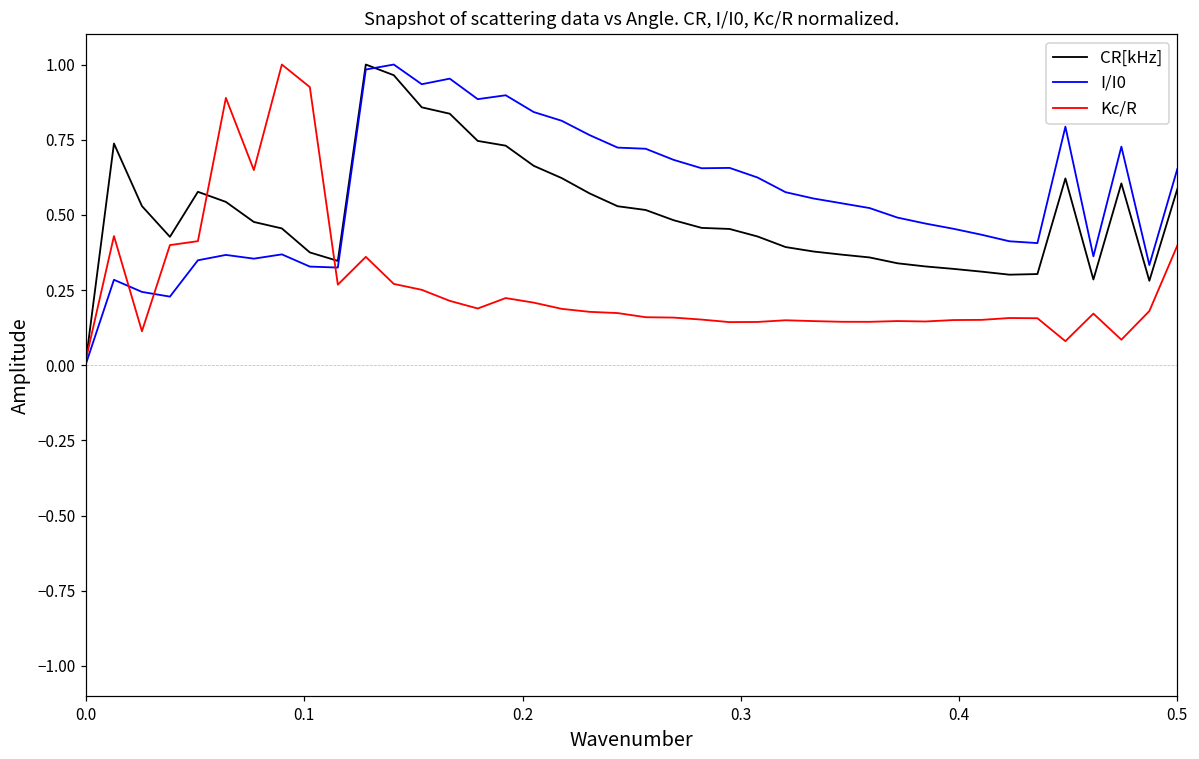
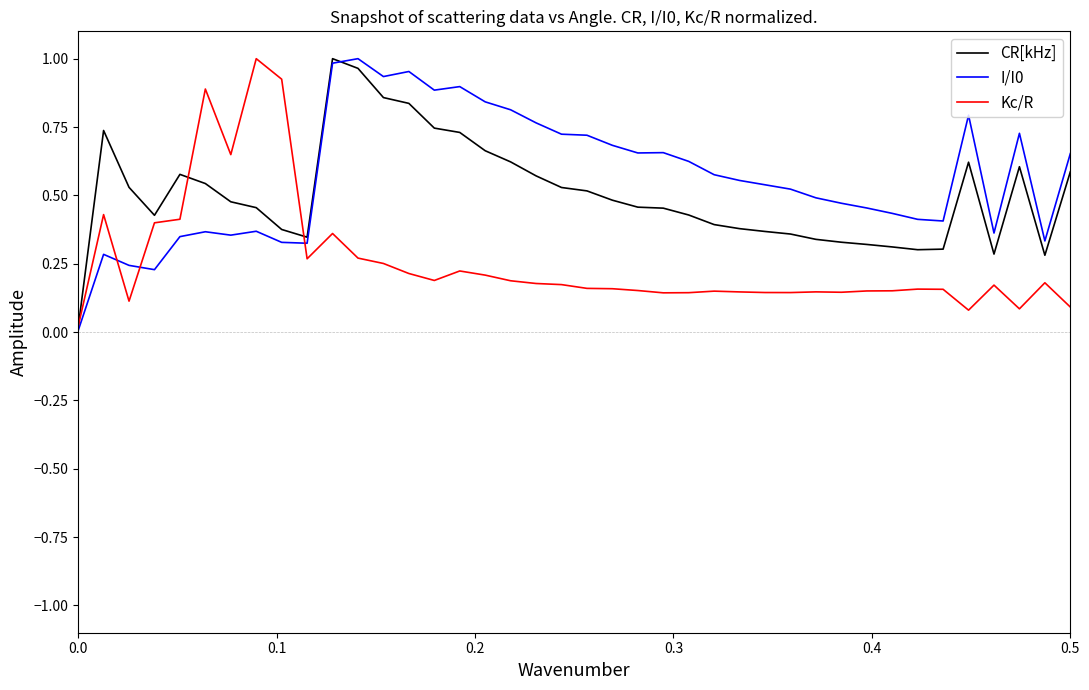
Kc/R, 0.5: 0.40 -> 0.09
